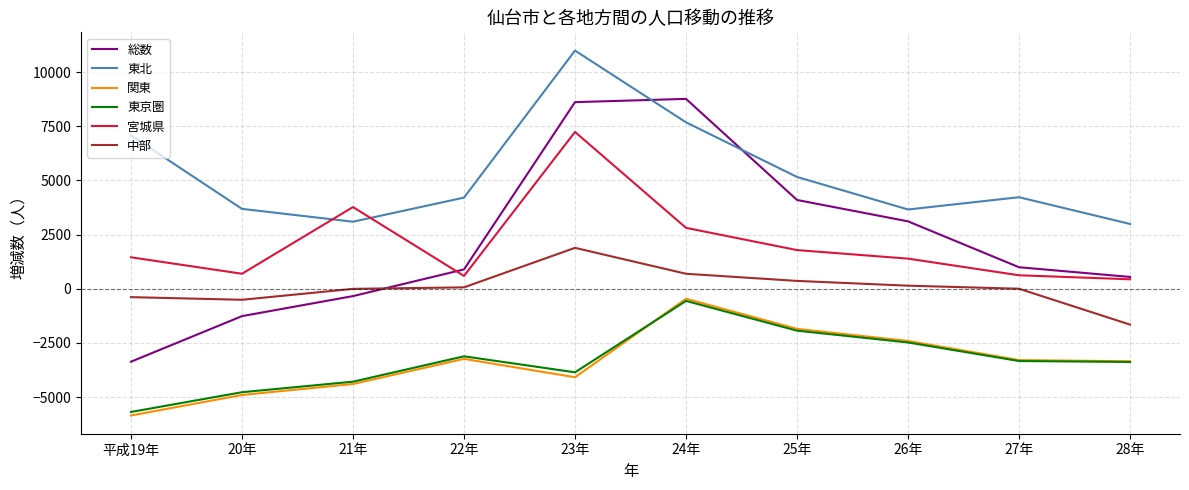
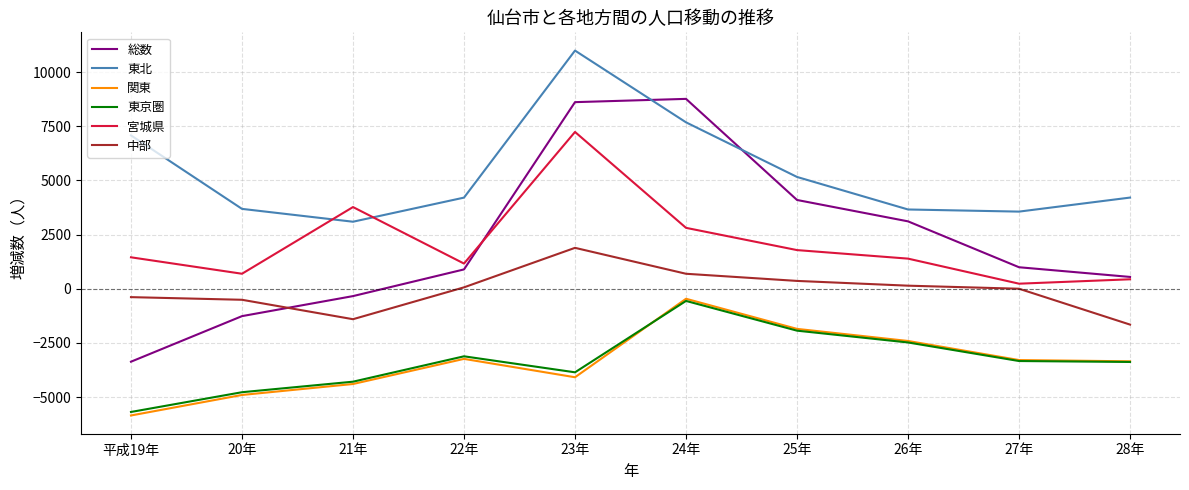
中部, 21年: 0 -> -1400
宮城県, 22年: 600 -> 1200
東北, 27年: 4200 -> 3600
宮城県, 27年: 600 -> 200
東北, 28年: 3000 -> 4200
